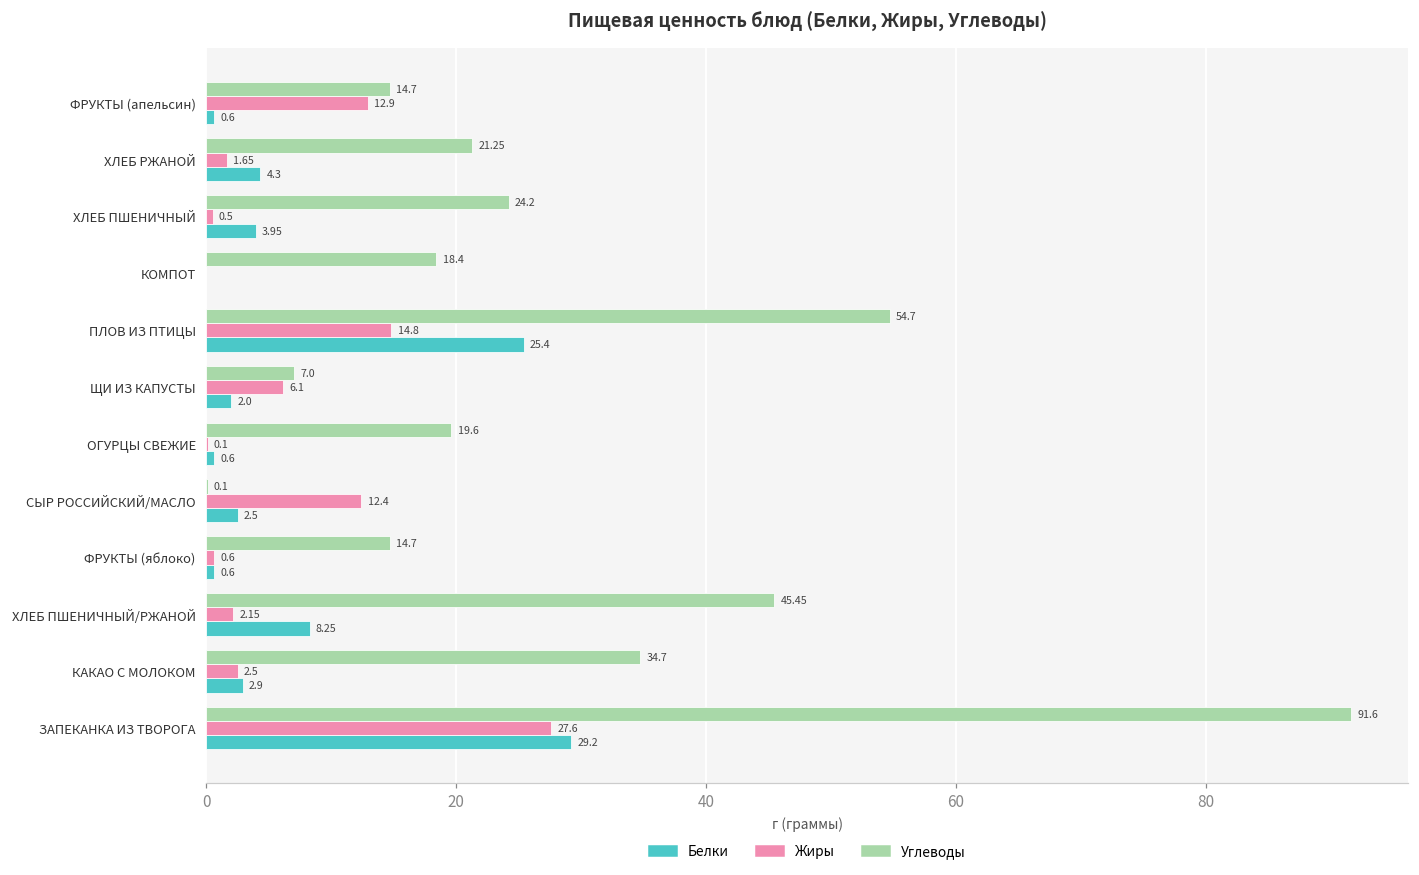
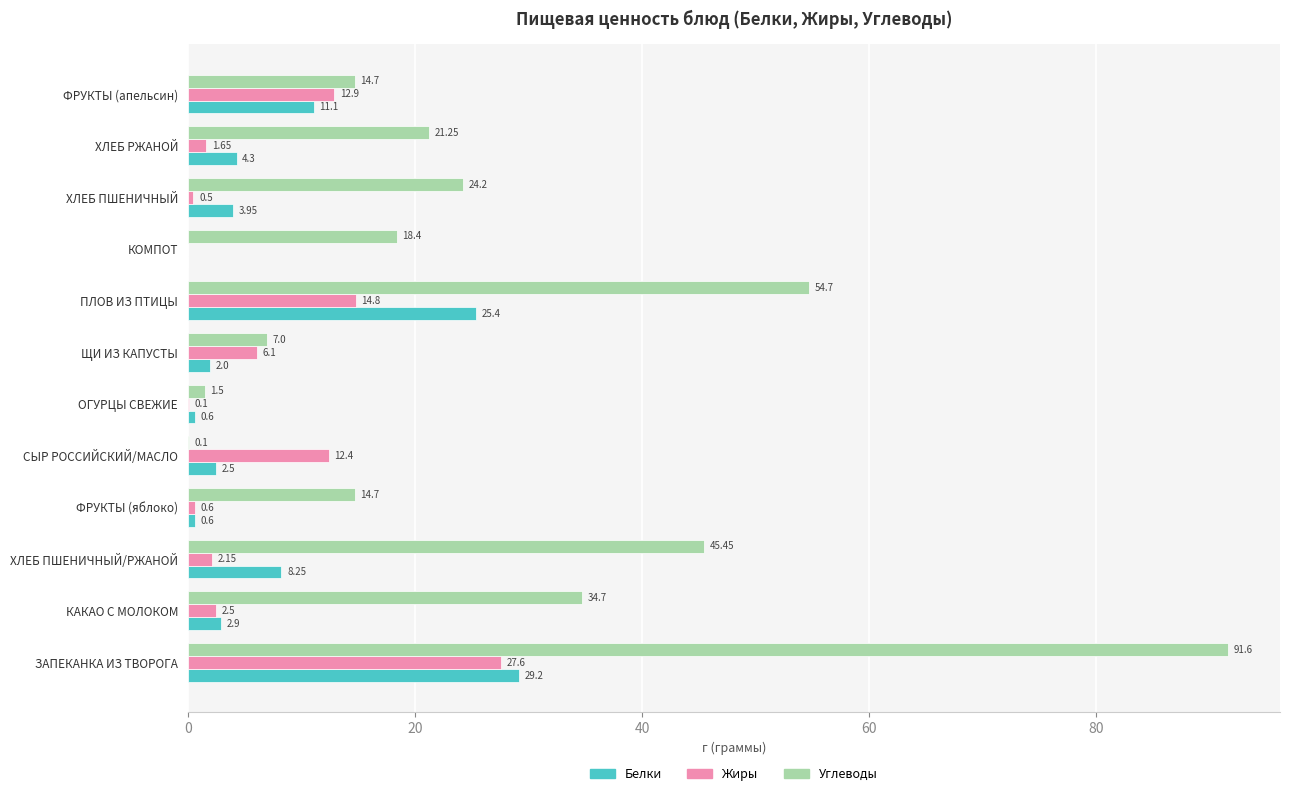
Белки, ФРУКТЫ (апельсин): 0.6 -> 11.1
Углеводы, ОГУРЦЫ СВЕЖИЕ: 19.6 -> 1.5
